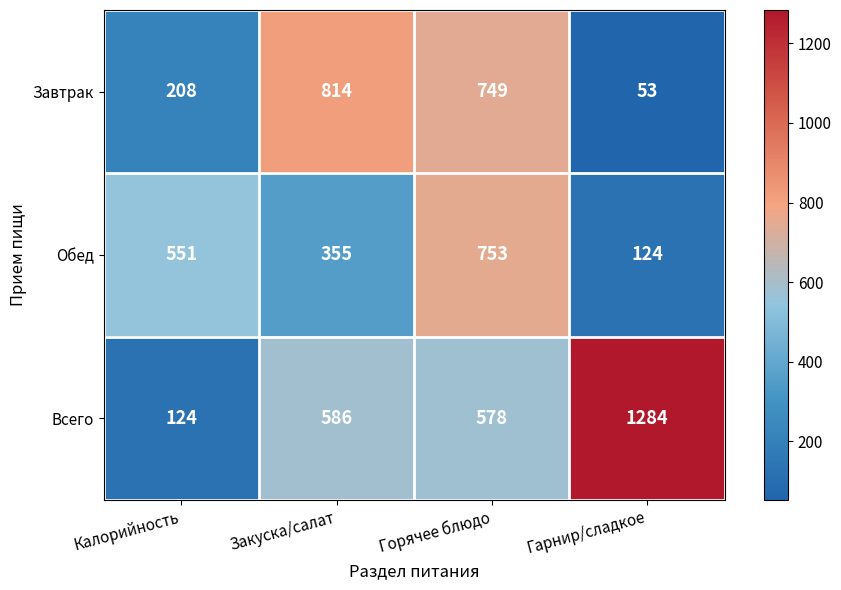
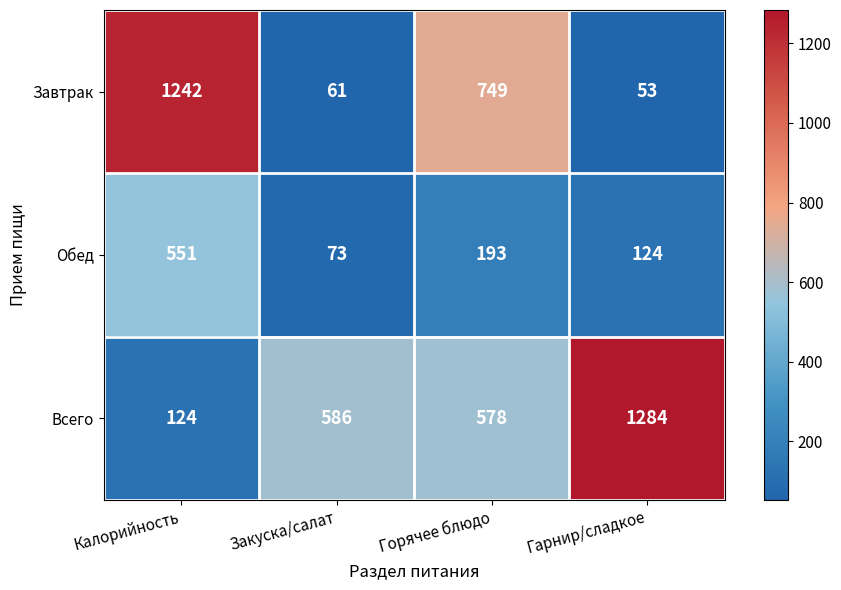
Завтрак, Калорийность: 208 -> 1242
Завтрак, Закуска/салат: 814 -> 61
Обед, Закуска/салат: 355 -> 73
Обед, Горячее блюдо: 753 -> 193
